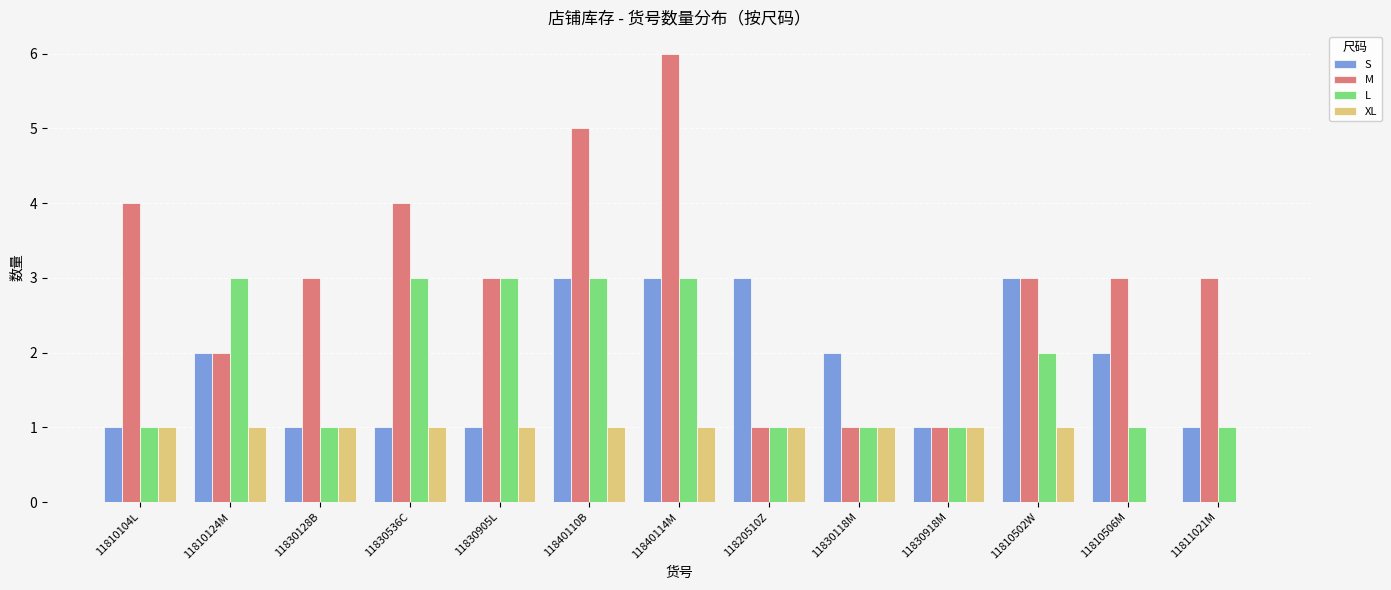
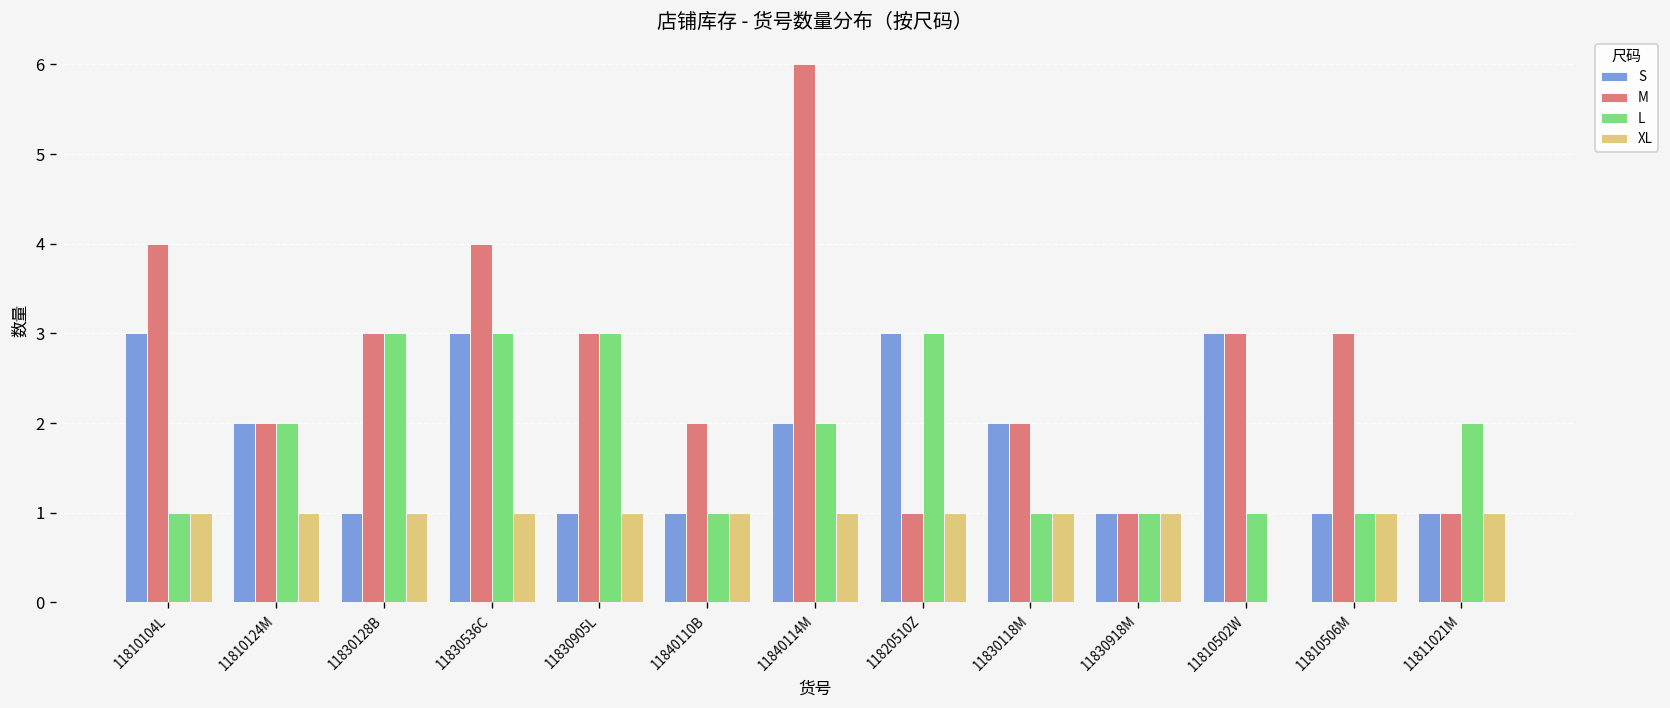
S, 11810104L: 1 -> 3
L, 11810124M: 3 -> 2
L, 11830128B: 1 -> 3
S, 11830536C: 1 -> 3
S, 11840110B: 3 -> 1
M, 11840110B: 5 -> 2
L, 11840110B: 3 -> 1
S, 11840114M: 3 -> 2
L, 11840114M: 3 -> 2
L, 11820510Z: 1 -> 3
M, 11830118M: 1 -> 2
L, 11810502W: 2 -> 1
XL, 11810502W: 1 -> 0
S, 11810506M: 2 -> 1
XL, 11810506M: 0 -> 1
M, 11811021M: 3 -> 1
L, 11811021M: 1 -> 2
XL, 11811021M: 0 -> 1
